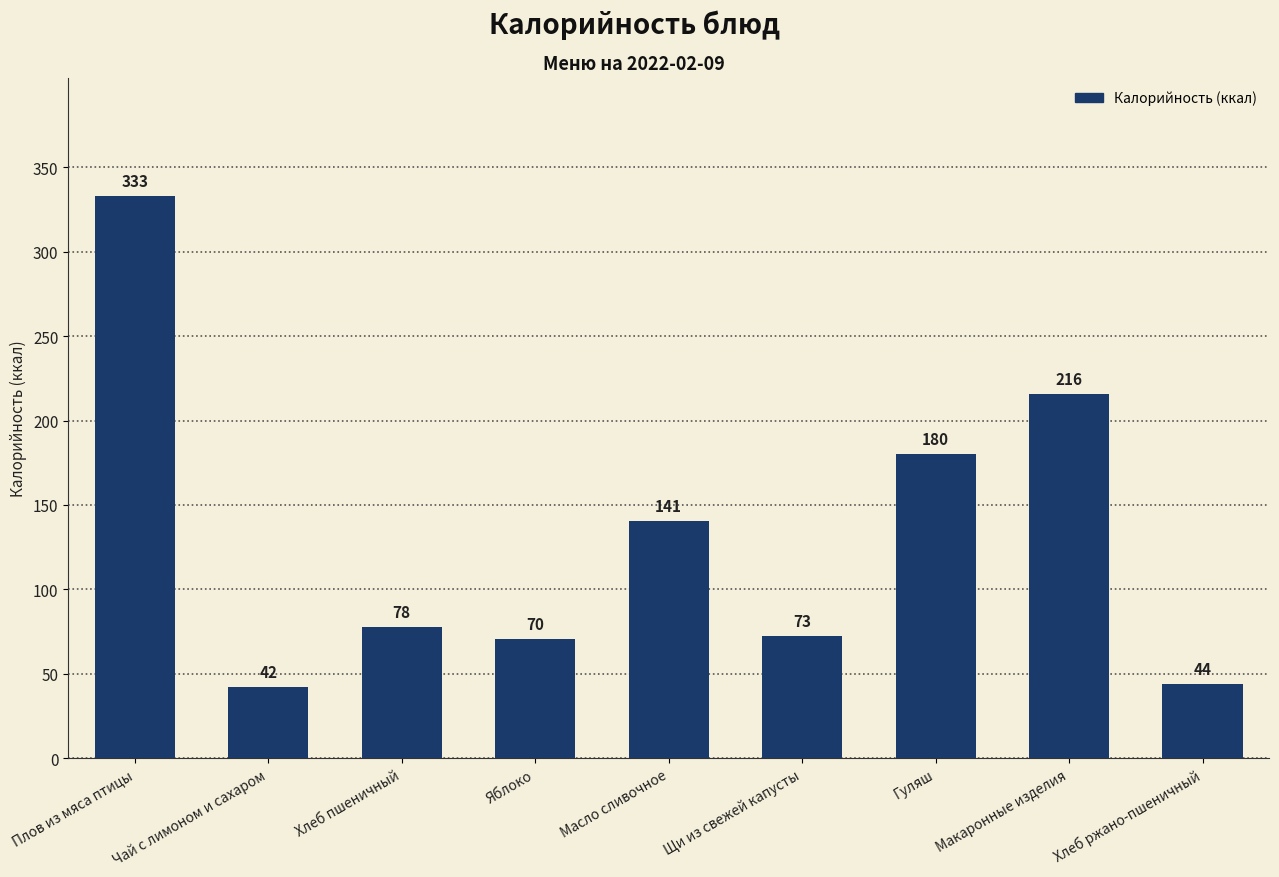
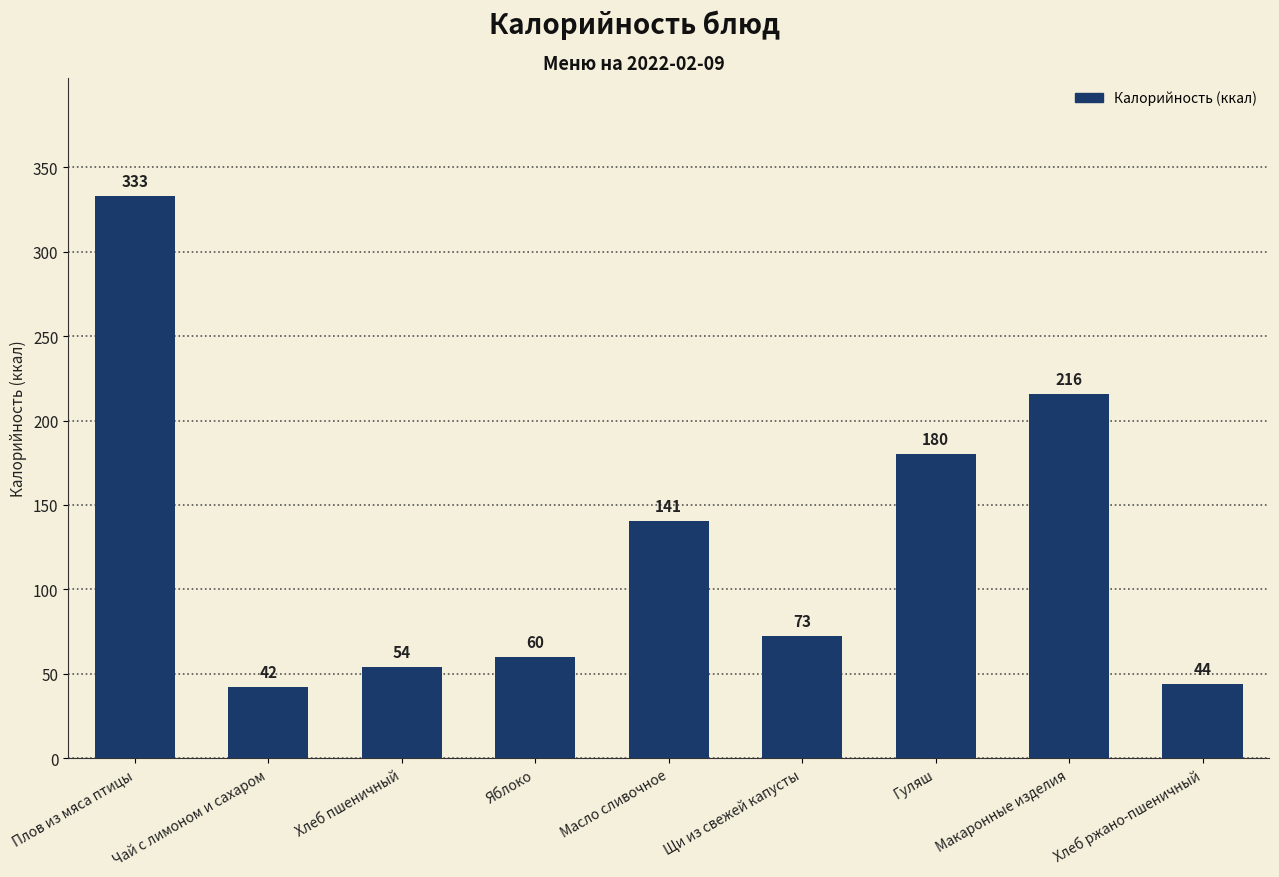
Хлеб пшеничный: 78 -> 54
Яблоко: 70 -> 60
